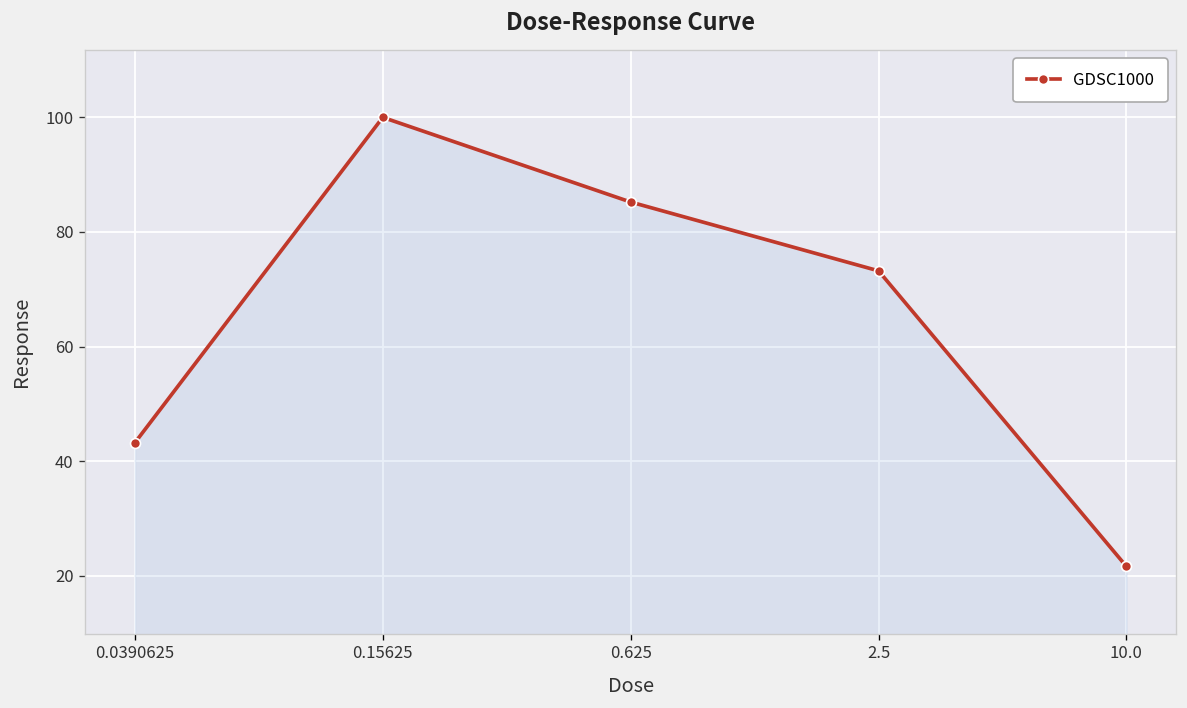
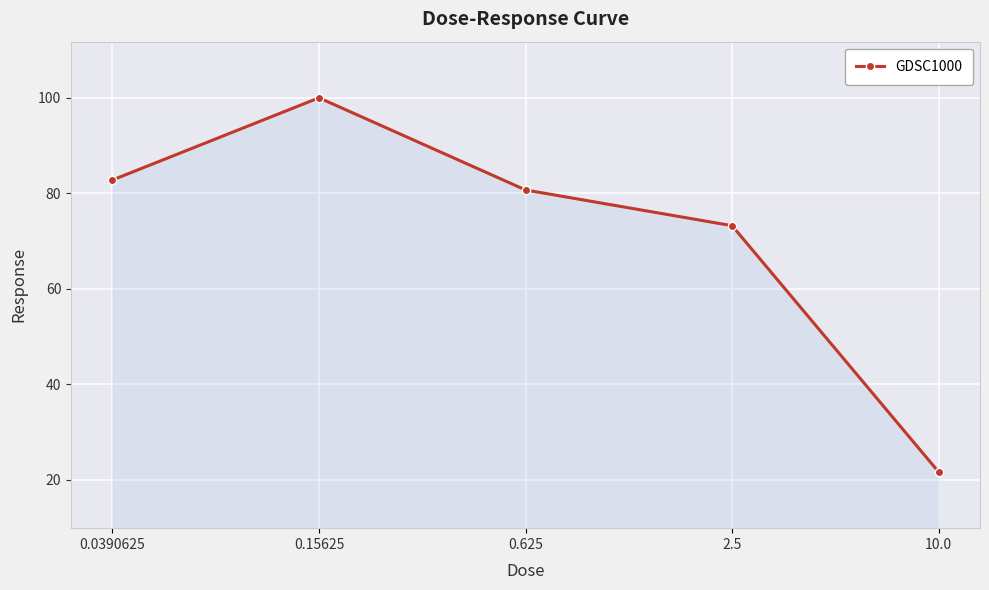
0.0390625: 43 -> 83
0.625: 85 -> 81
